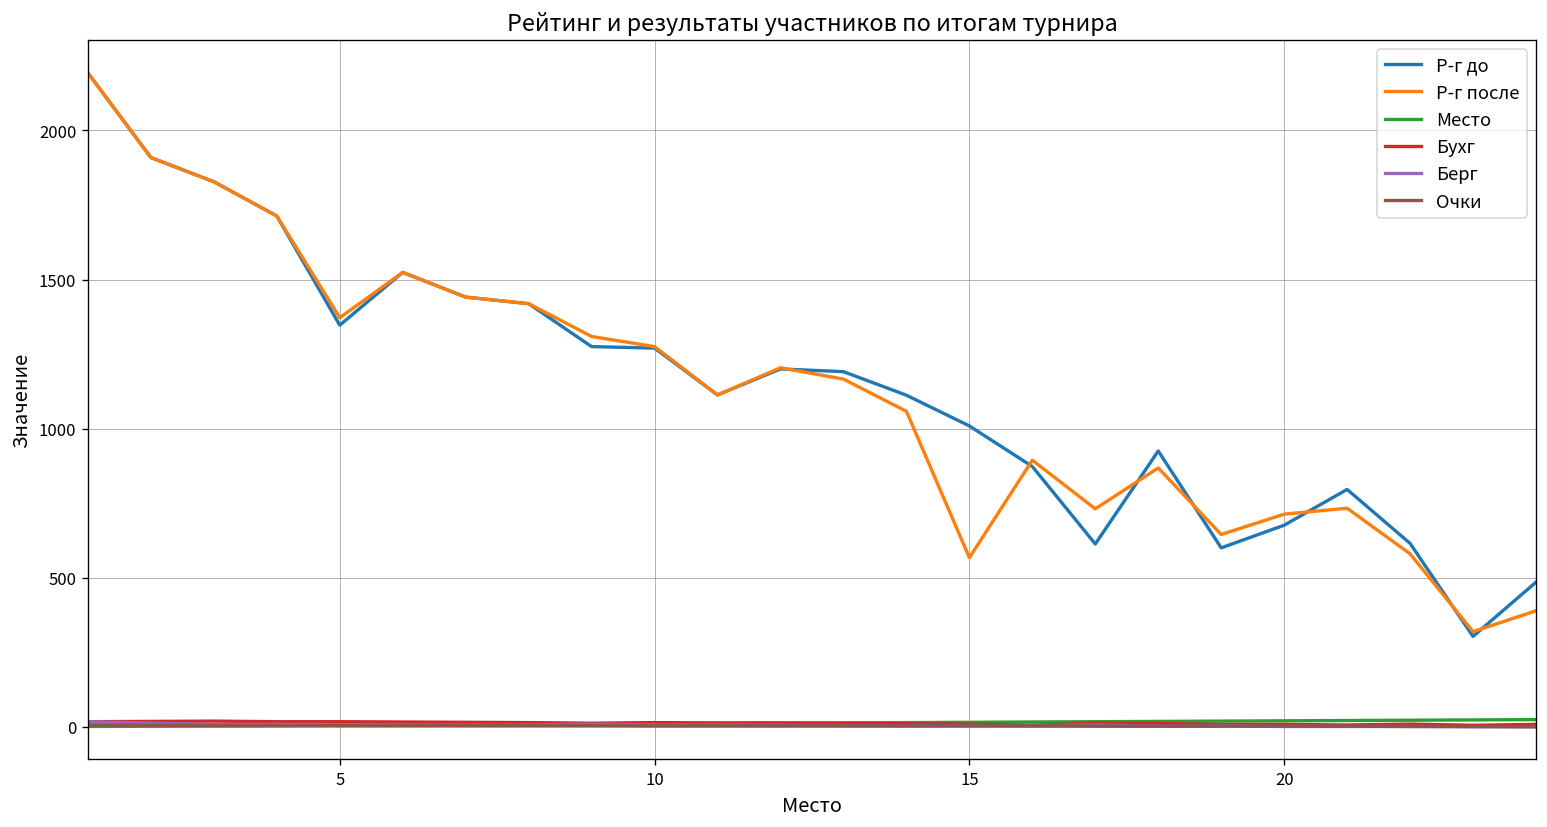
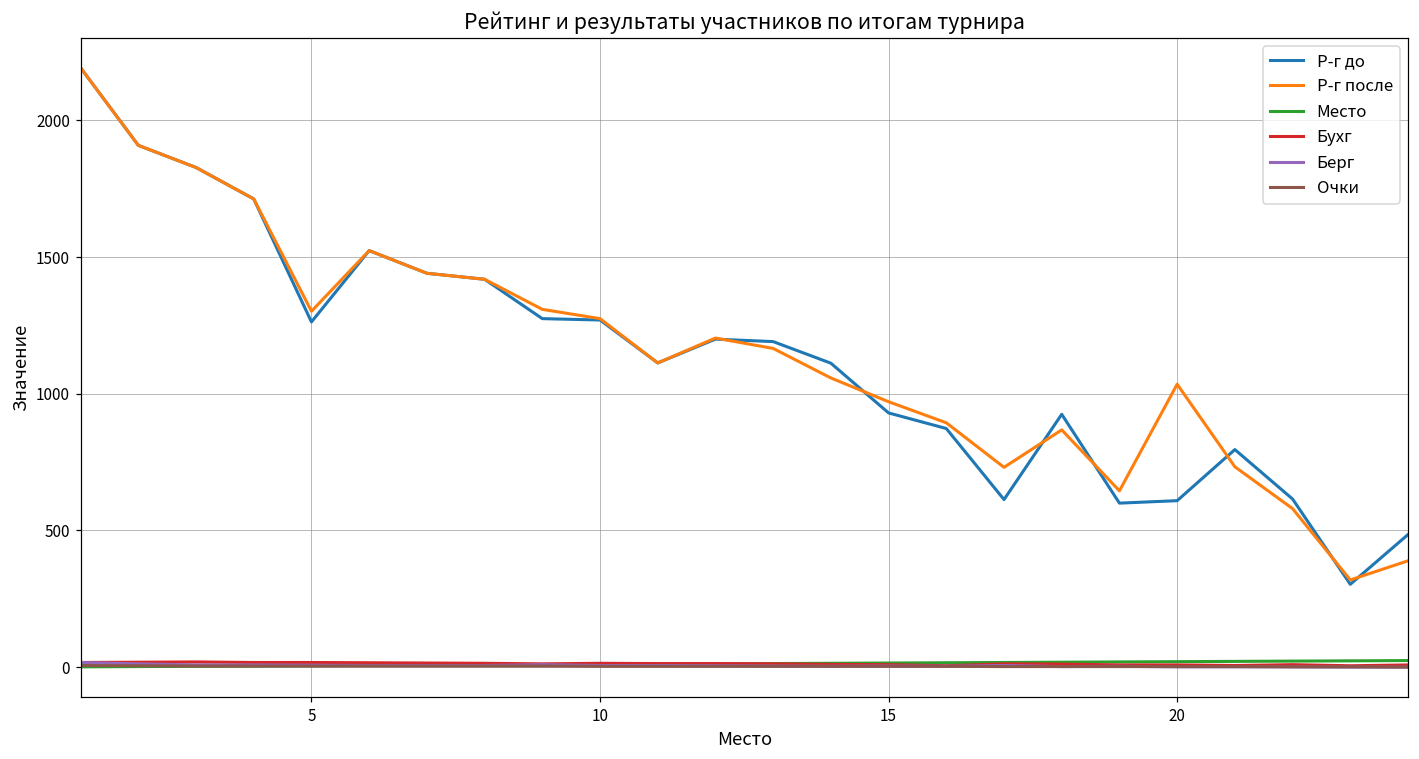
Р-г до, 5: 1350 -> 1260
Р-г после, 5: 1370 -> 1300
Р-г до, 15: 1010 -> 930
Р-г после, 15: 570 -> 970
Р-г до, 20: 680 -> 610
Р-г после, 20: 710 -> 1040
